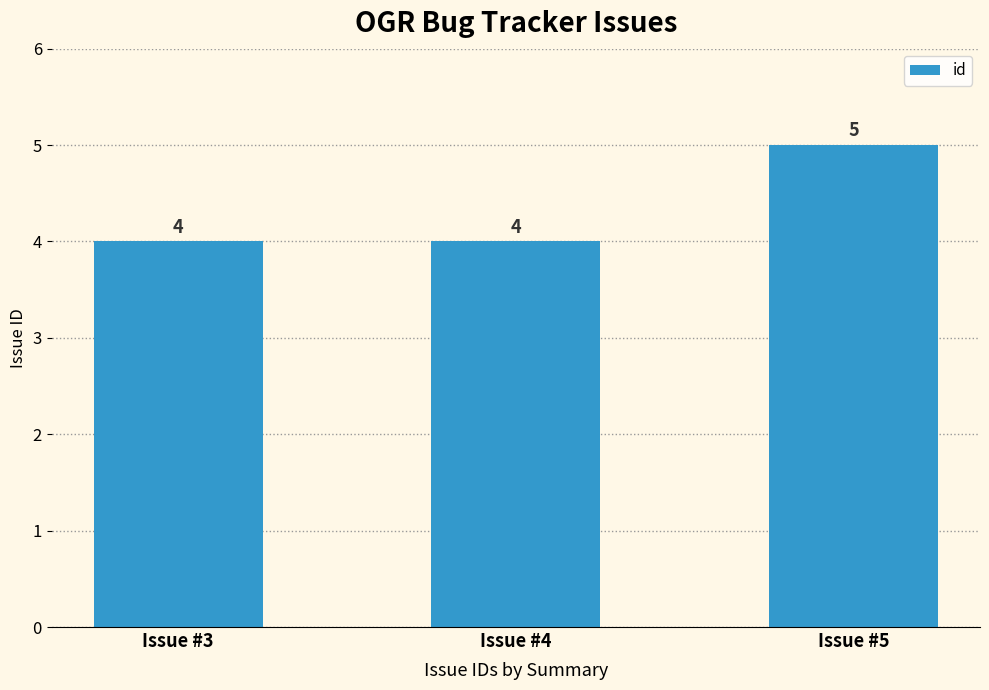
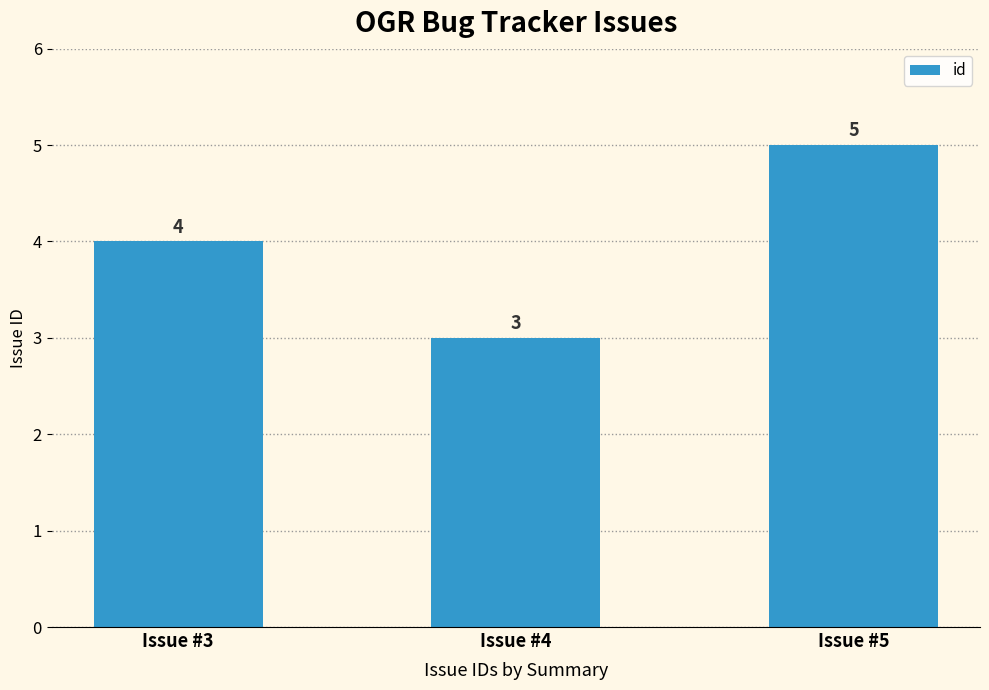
Issue #4: 4 -> 3
